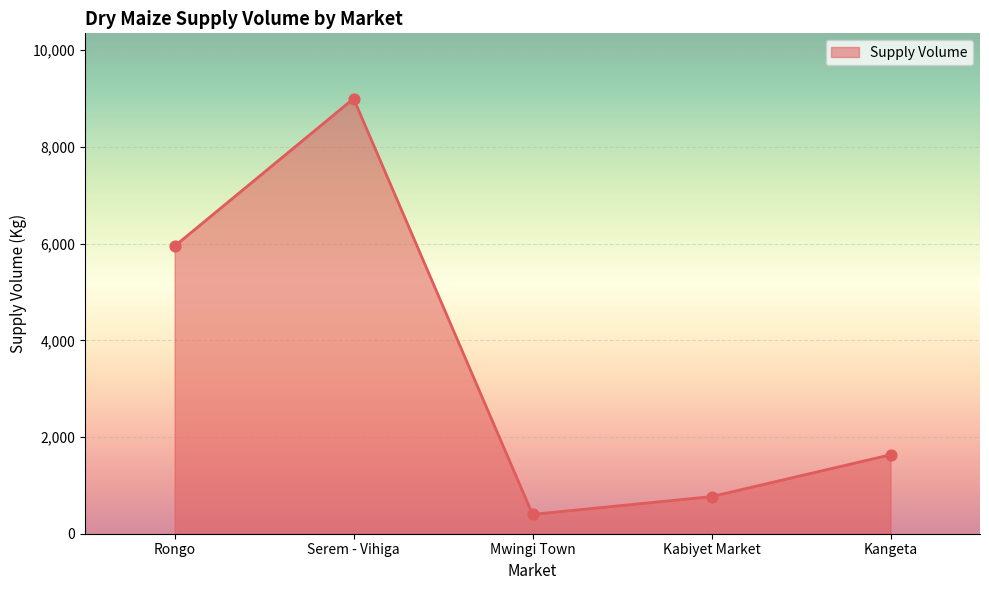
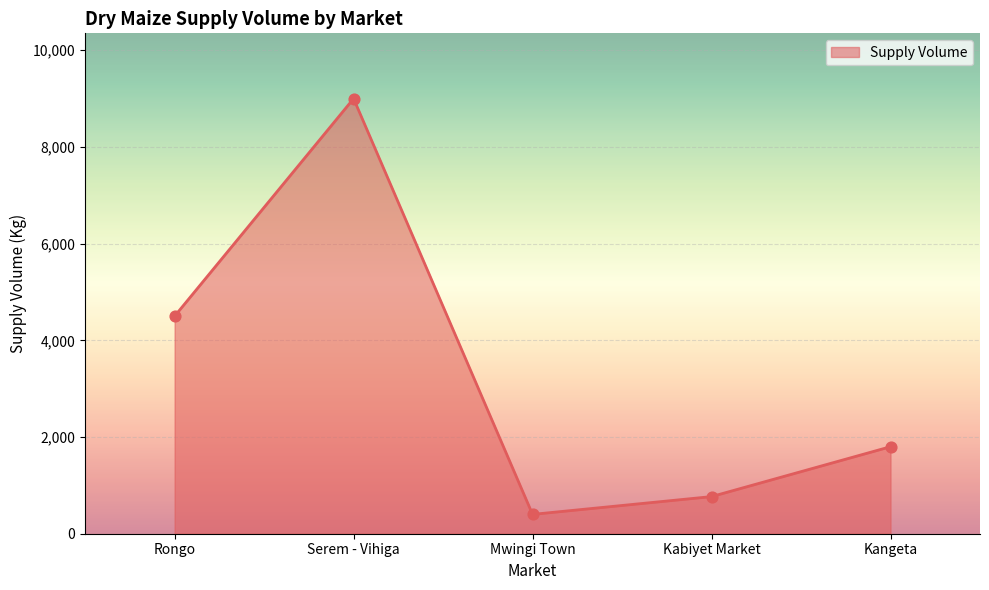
Rongo: 5,900 -> 4,500
Kangeta: 1,600 -> 1,800
